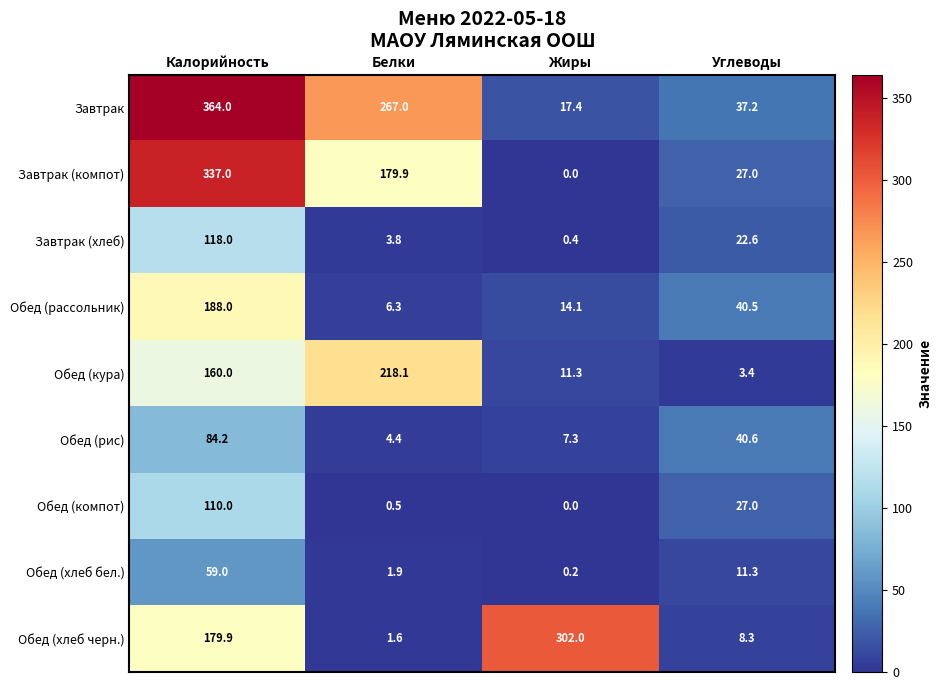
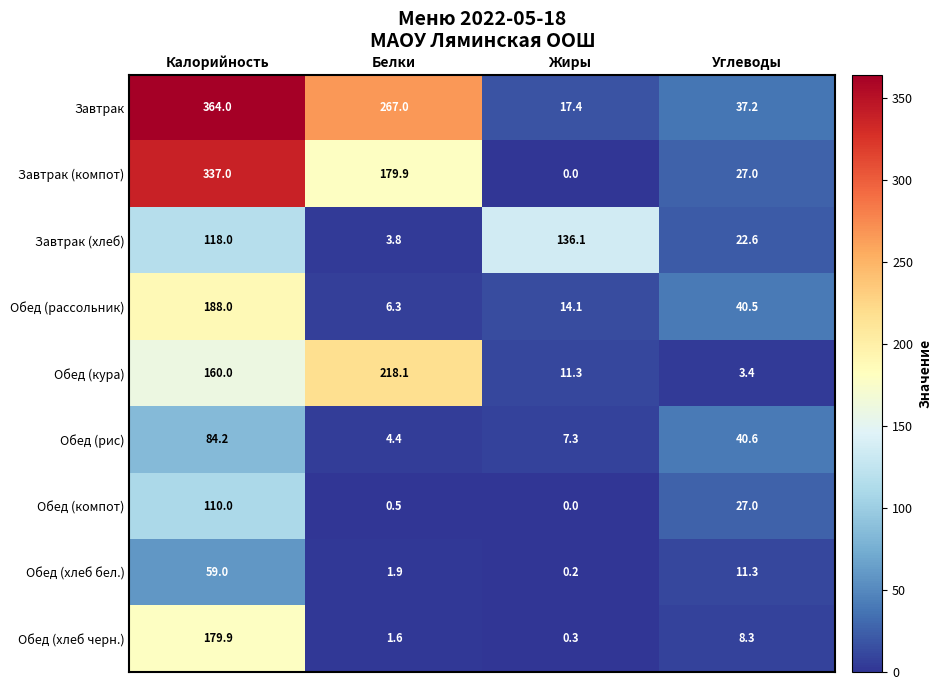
Завтрак (хлеб), Жиры: 0.4 -> 136.1
Обед (хлеб черн.), Жиры: 302.0 -> 0.3
